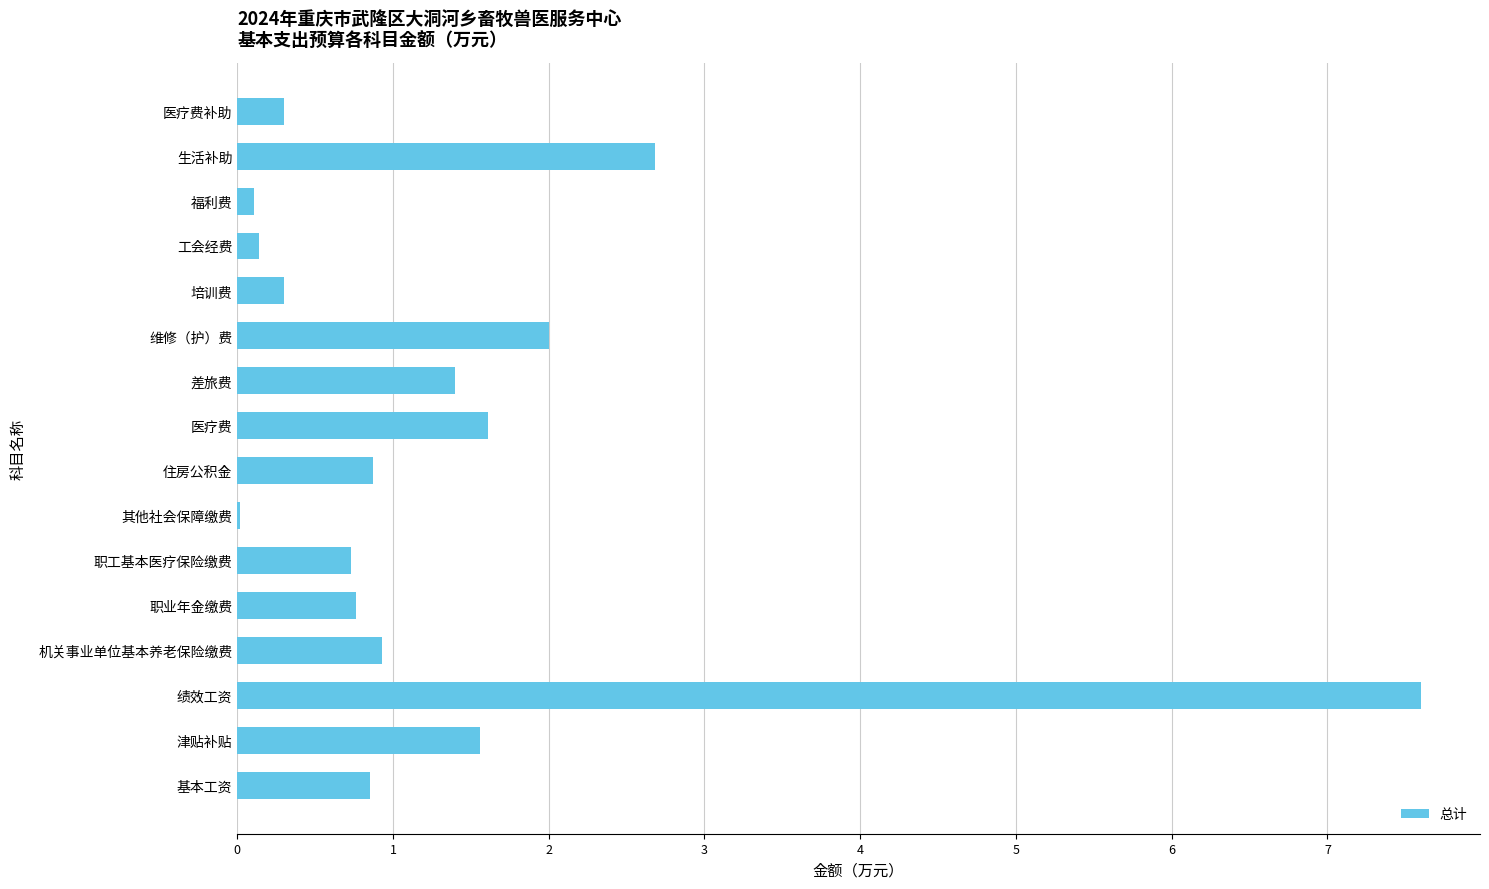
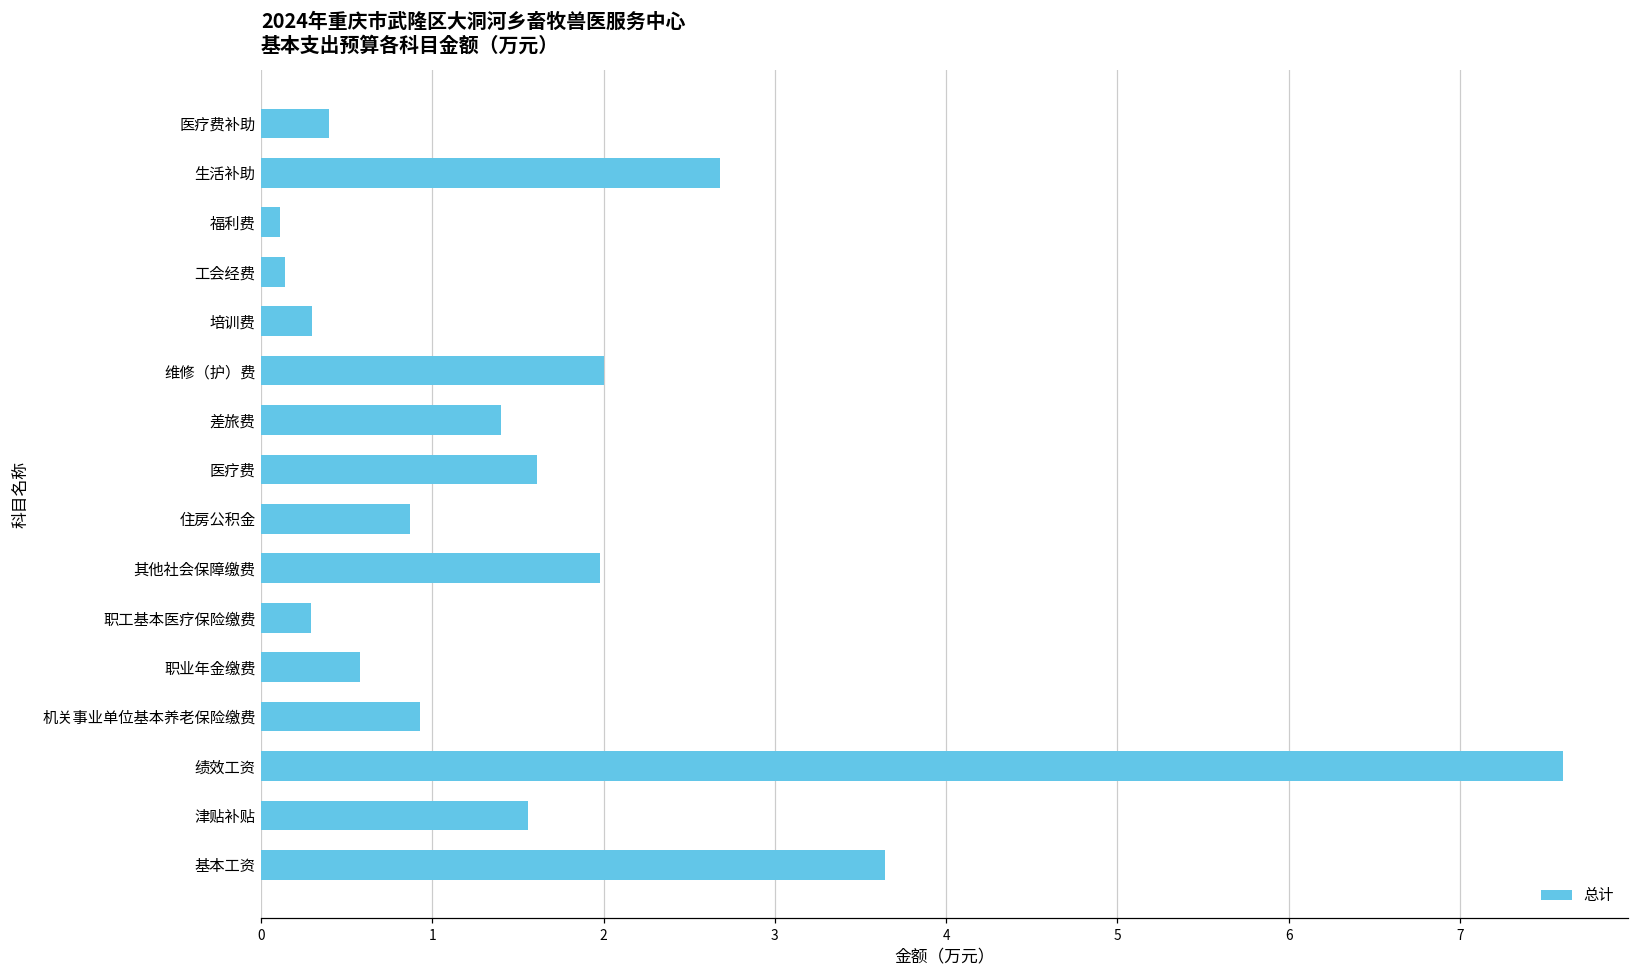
医疗费补助: 0.3 -> 0.4
其他社会保障缴费: 0.02 -> 1.98
职工基本医疗保险缴费: 0.73 -> 0.29
职业年金缴费: 0.76 -> 0.58
基本工资: 0.85 -> 3.64
